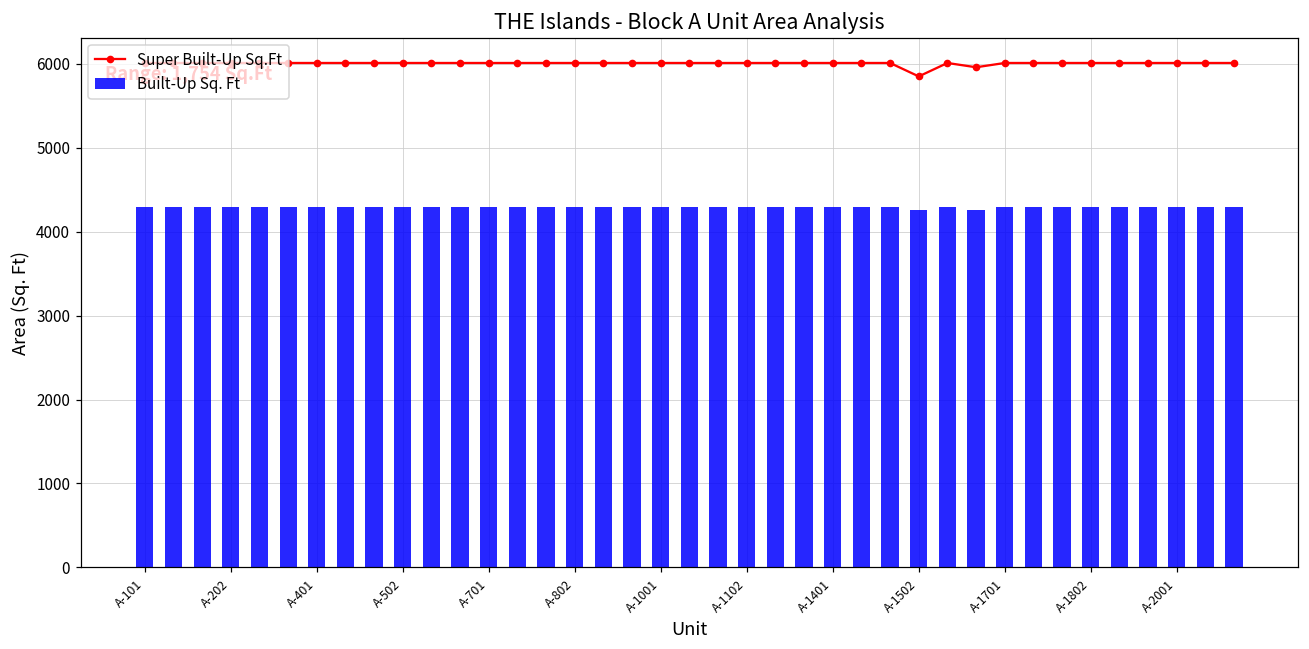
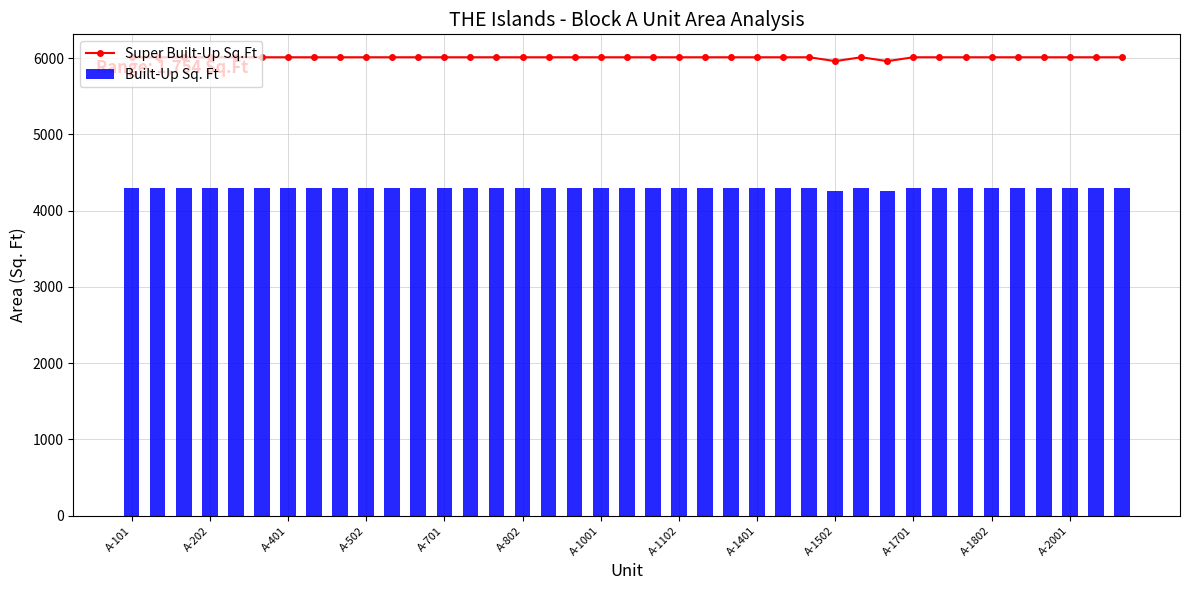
Super Built-Up Sq.Ft, A-1502: 5900 -> 6000
